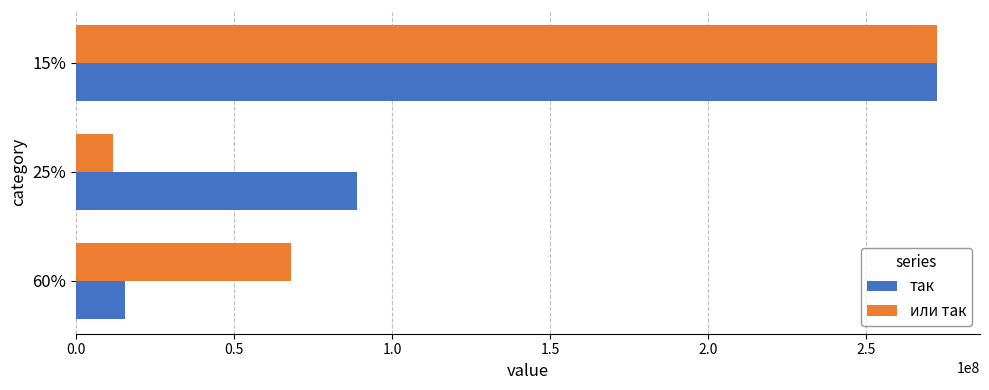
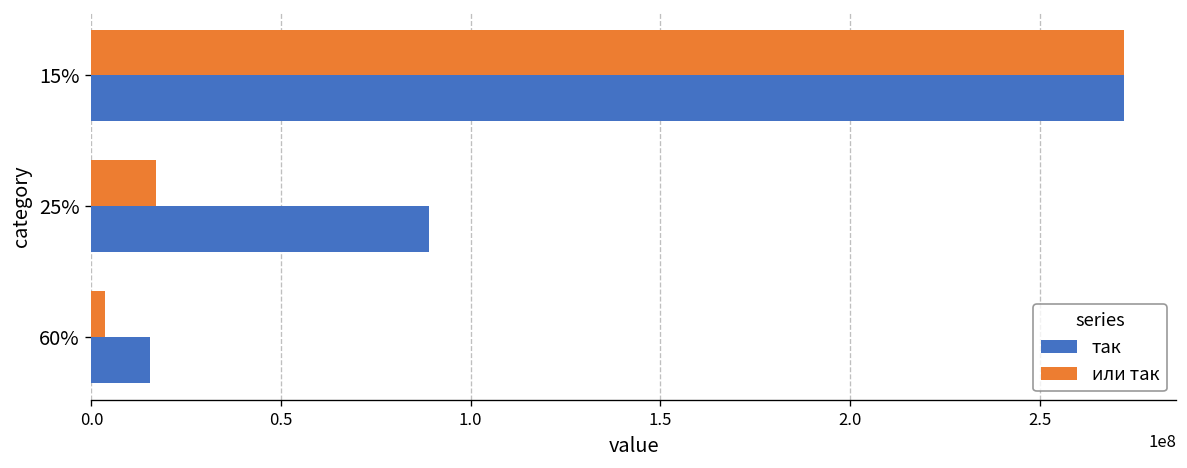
или так, 25%: 12000000 -> 17000000
или так, 60%: 68000000 -> 4000000
